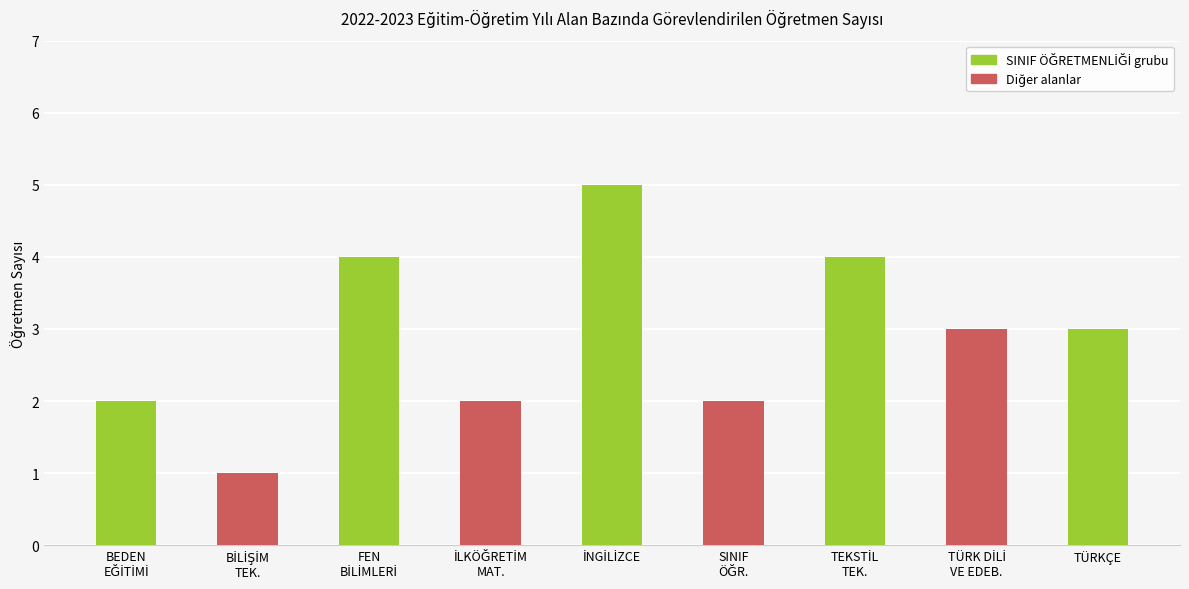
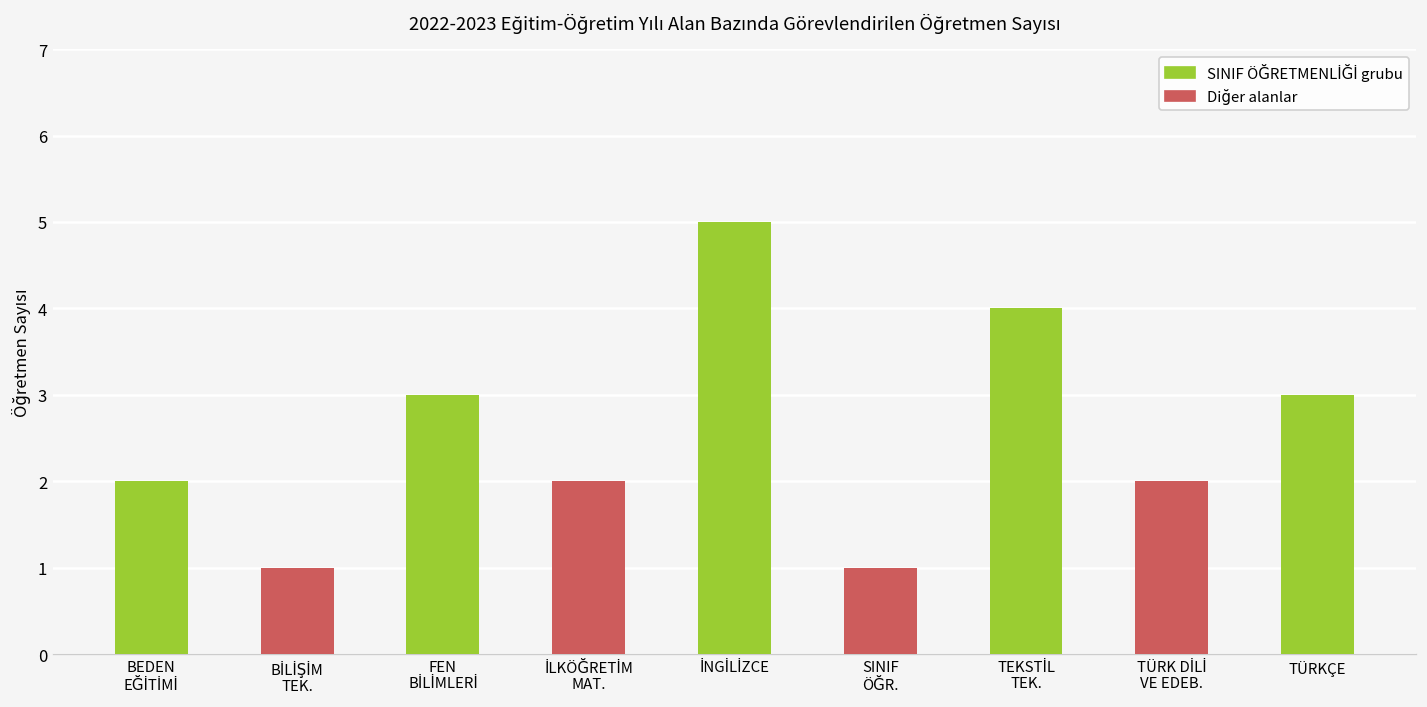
FEN BİLİMLERİ: 4 -> 3
SINIF ÖĞR.: 2 -> 1
TÜRK DİLİ VE EDEB.: 3 -> 2
